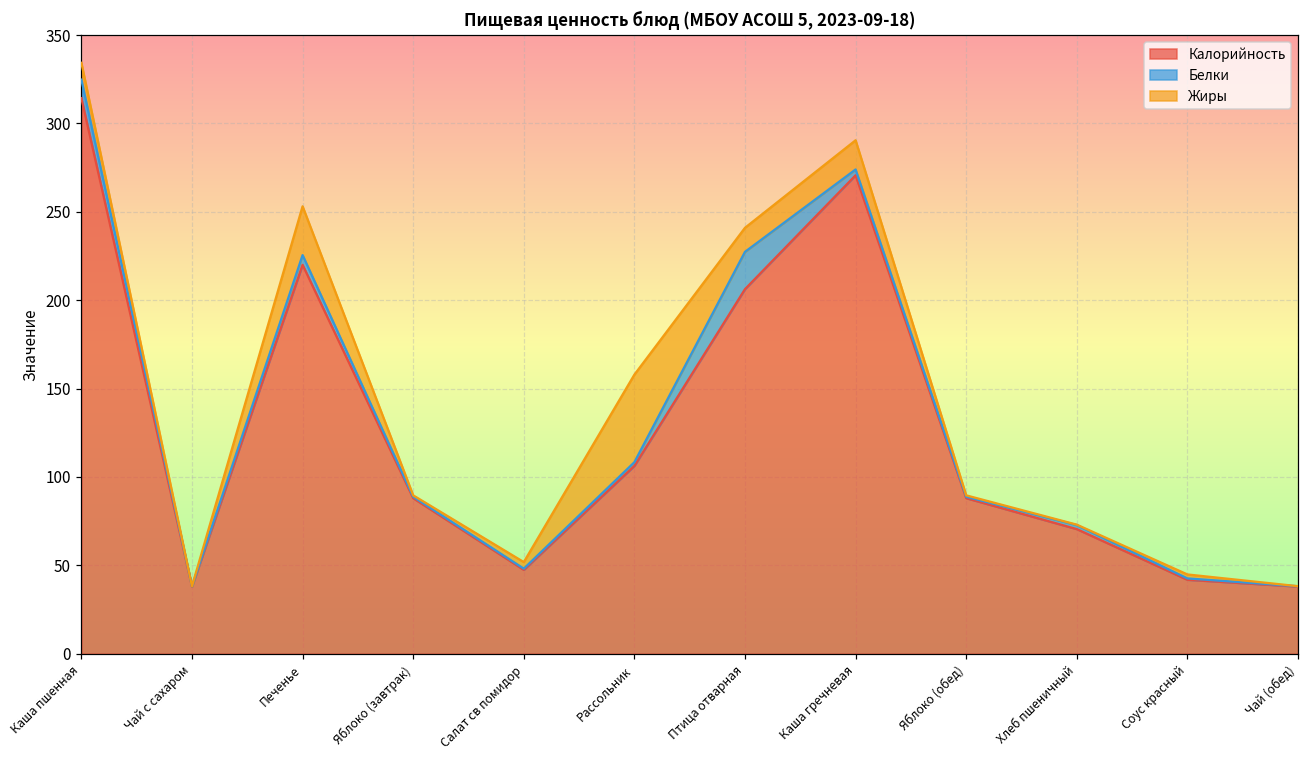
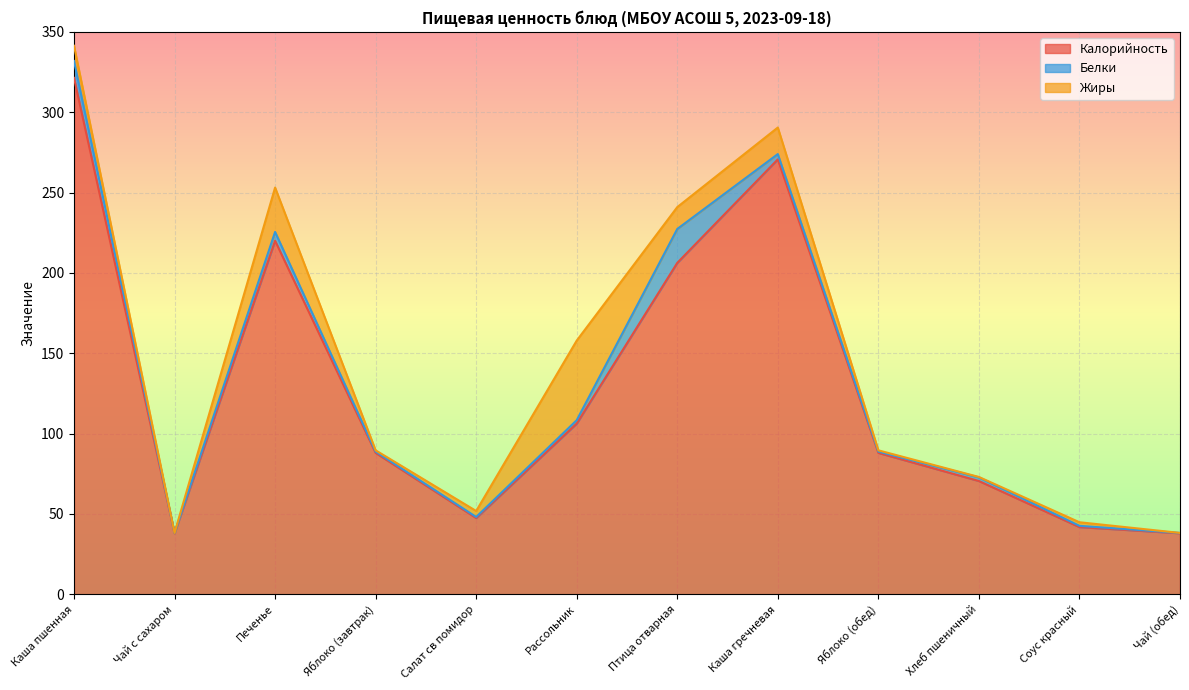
Калорийность, Каша пшенная: 314 -> 321
